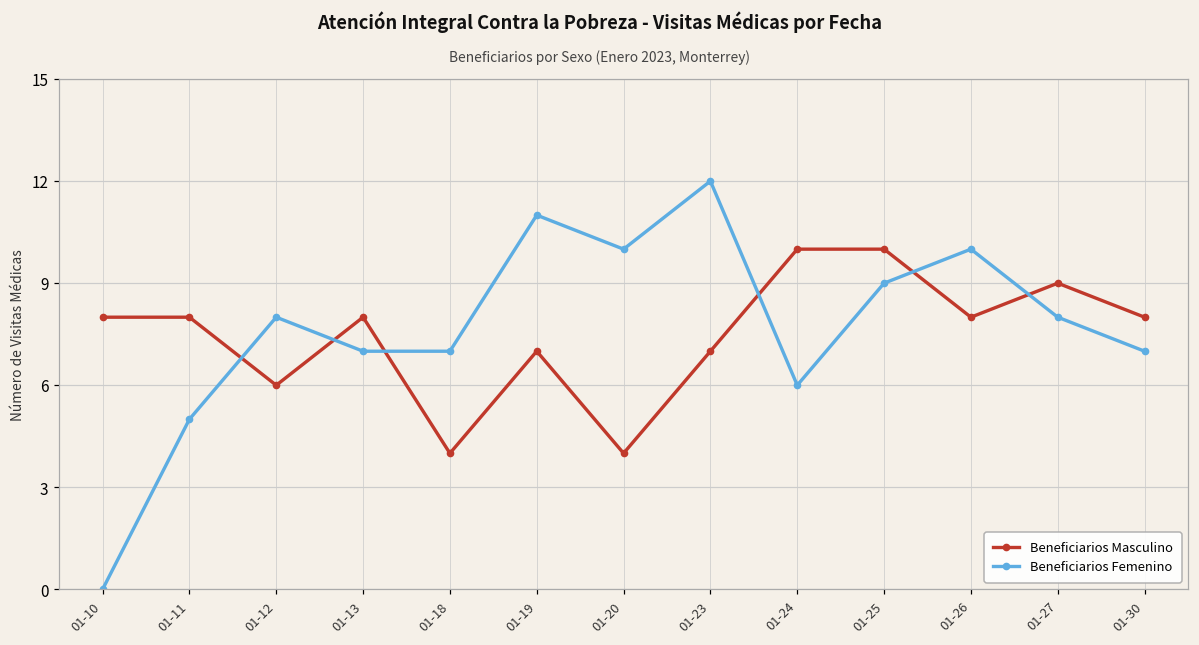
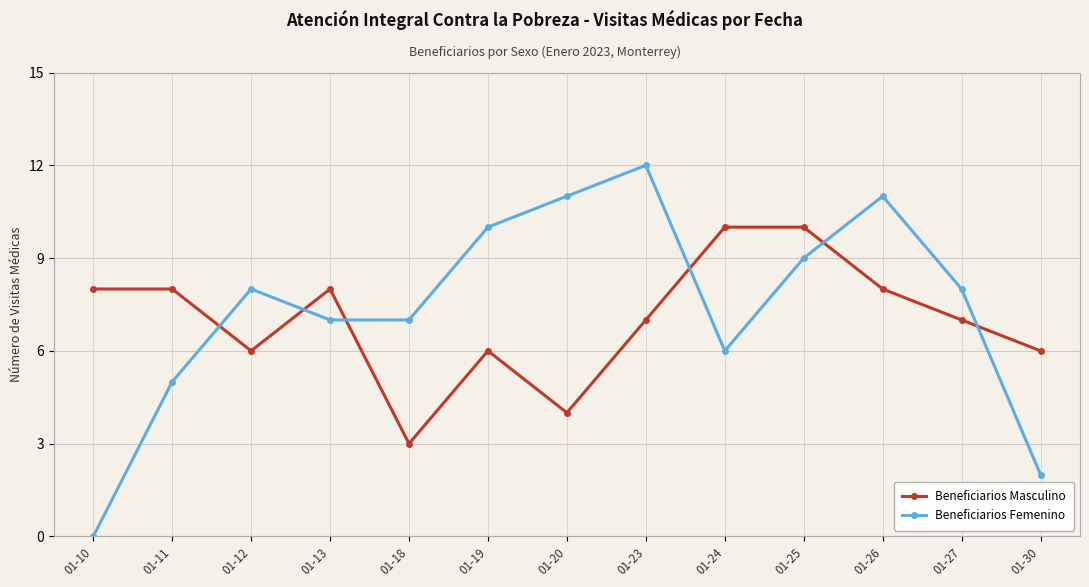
Beneficiarios Masculino, 01-18: 4 -> 3
Beneficiarios Masculino, 01-19: 7 -> 6
Beneficiarios Femenino, 01-19: 11 -> 10
Beneficiarios Femenino, 01-20: 10 -> 11
Beneficiarios Femenino, 01-26: 10 -> 11
Beneficiarios Masculino, 01-27: 9 -> 7
Beneficiarios Masculino, 01-30: 8 -> 6
Beneficiarios Femenino, 01-30: 7 -> 2
